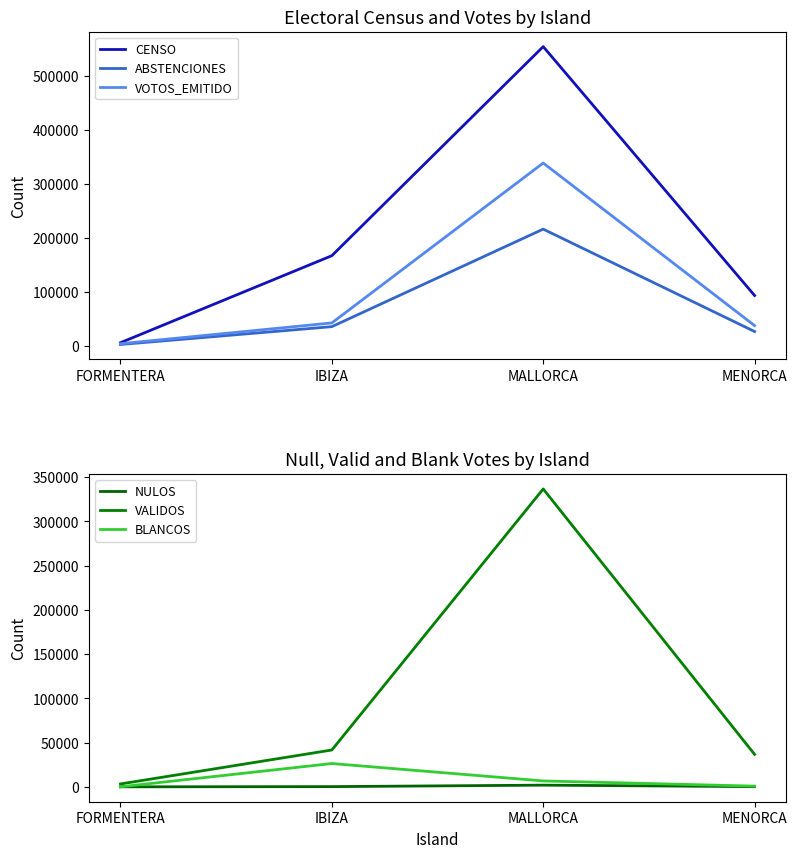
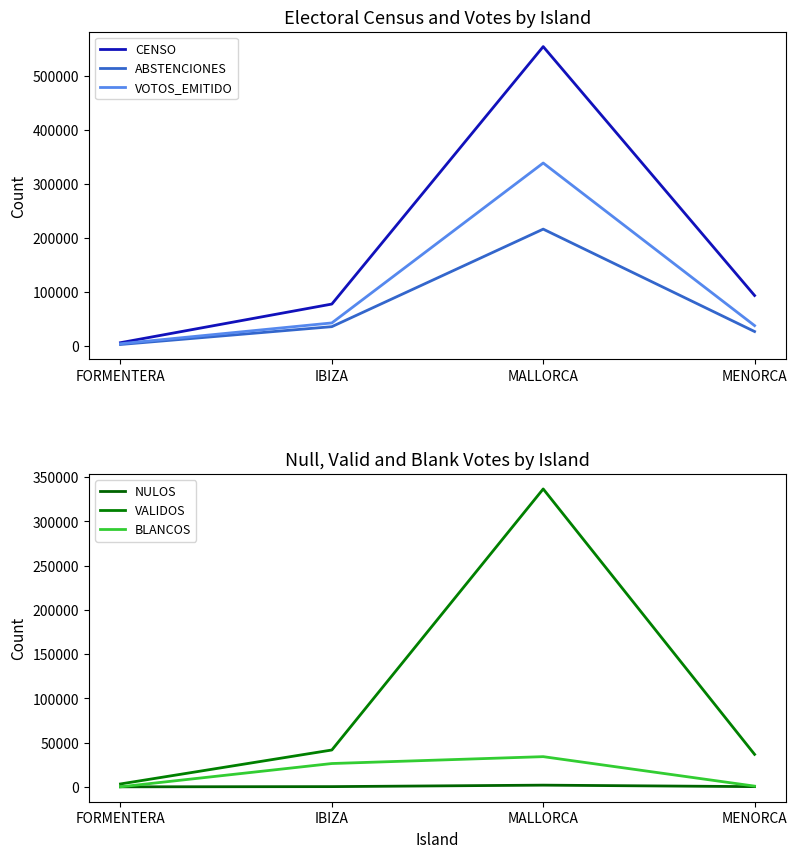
Electoral Census and Votes by Island, CENSO, IBIZA: 170000 -> 80000
Null, Valid and Blank Votes by Island, BLANCOS, MALLORCA: 10000 -> 30000
